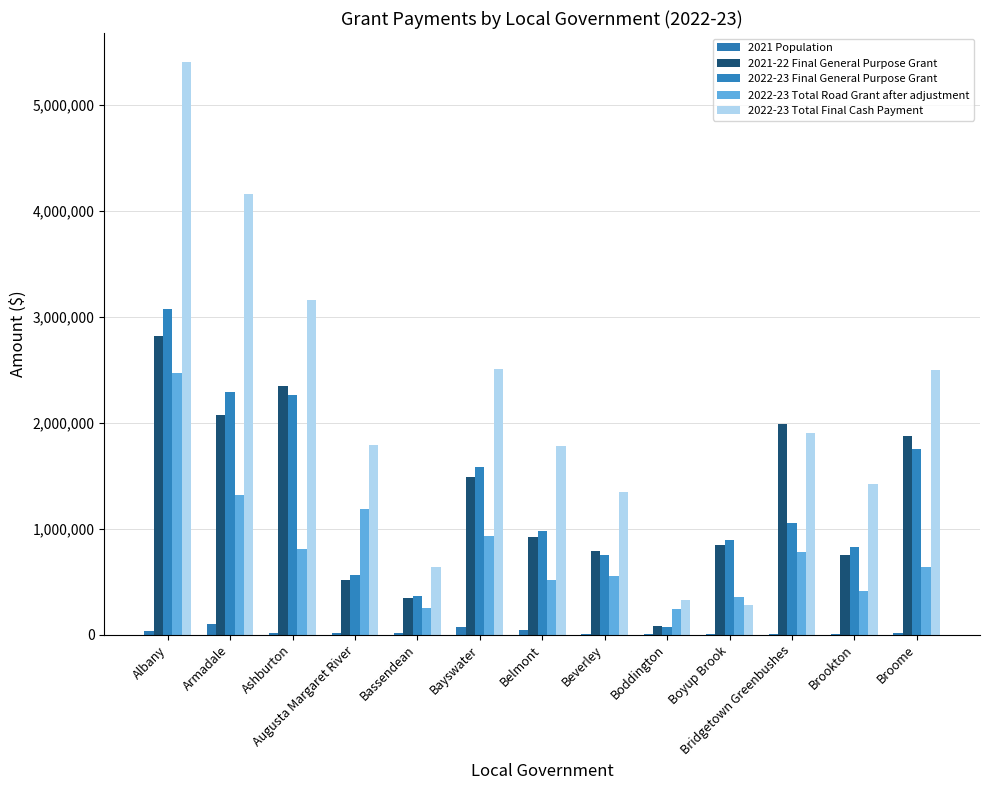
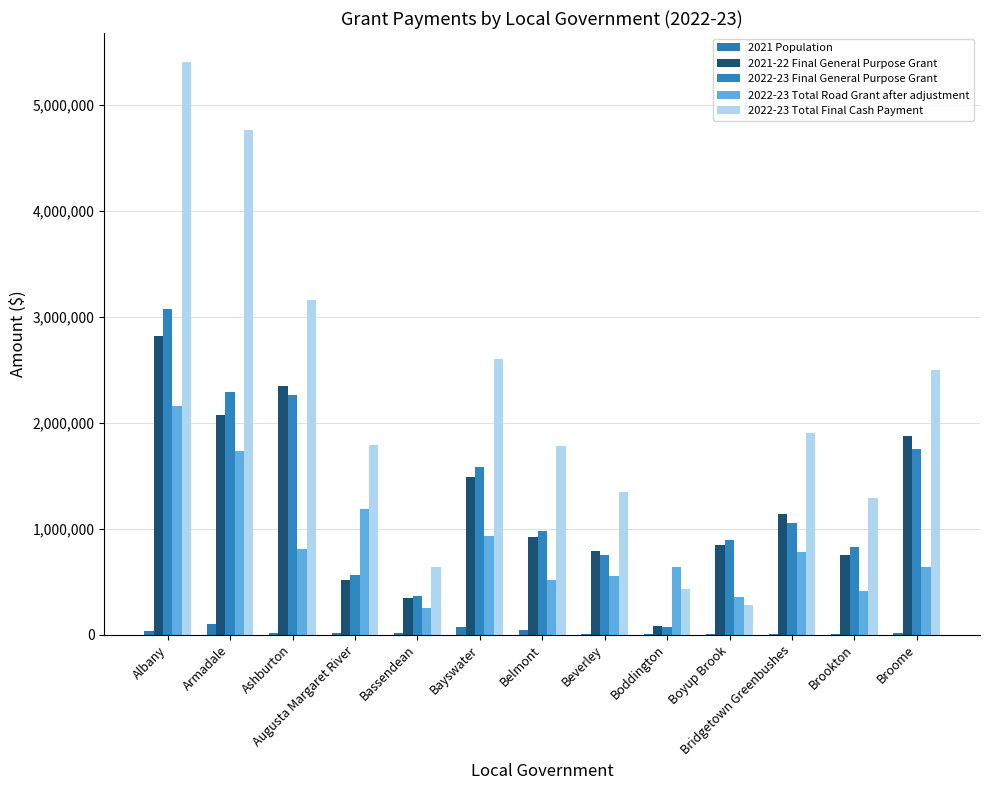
2022-23 Total Road Grant after adjustment, Albany: 2,470,000 -> 2,160,000
2022-23 Total Road Grant after adjustment, Armadale: 1,320,000 -> 1,740,000
2022-23 Total Final Cash Payment, Armadale: 4,150,000 -> 4,760,000
2022-23 Total Final Cash Payment, Bayswater: 2,510,000 -> 2,600,000
2022-23 Total Road Grant after adjustment, Boddington: 240,000 -> 630,000
2022-23 Total Final Cash Payment, Boddington: 320,000 -> 430,000
2021-22 Final General Purpose Grant, Bridgetown Greenbushes: 1,990,000 -> 1,130,000
2022-23 Total Final Cash Payment, Brookton: 1,420,000 -> 1,290,000
